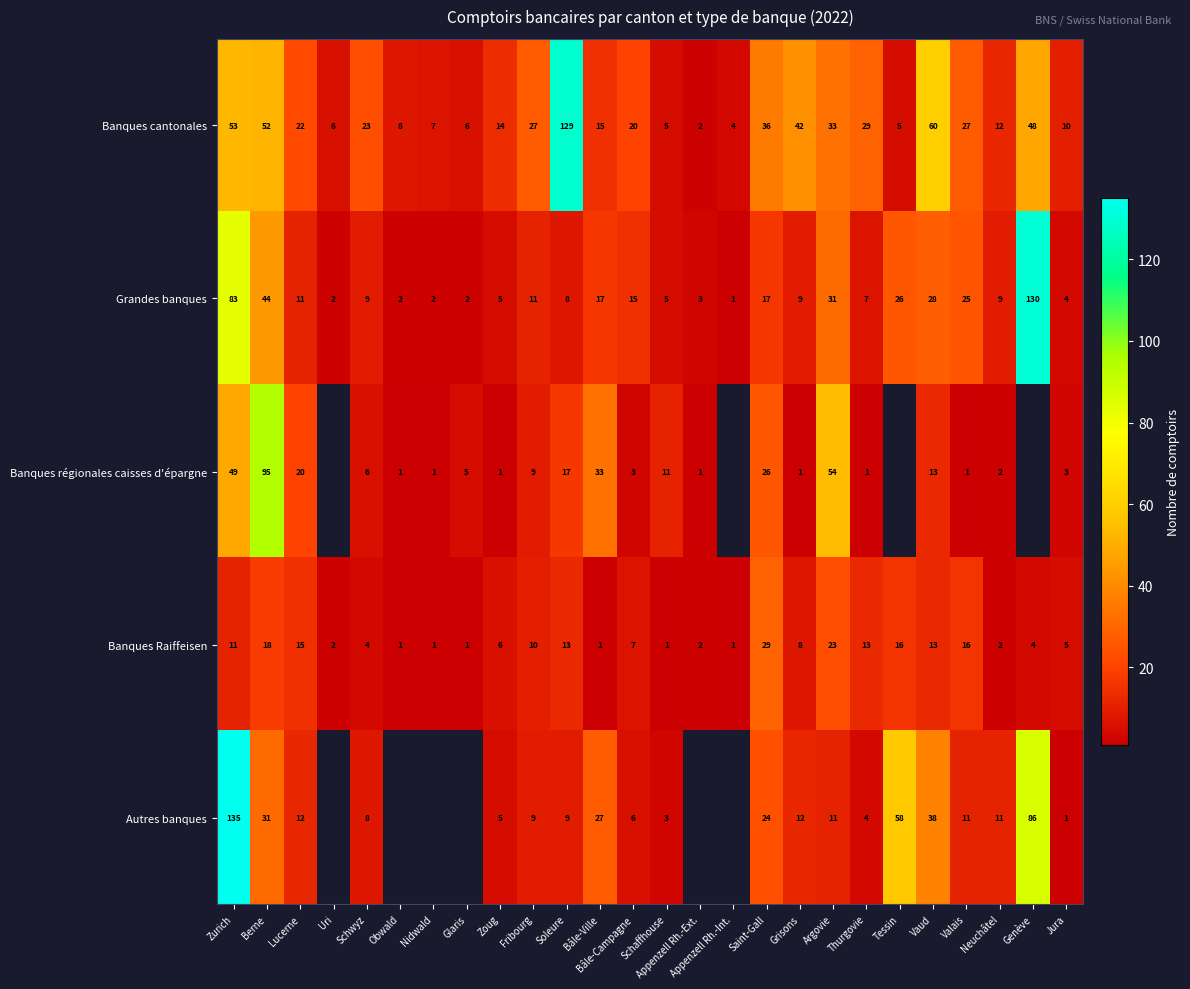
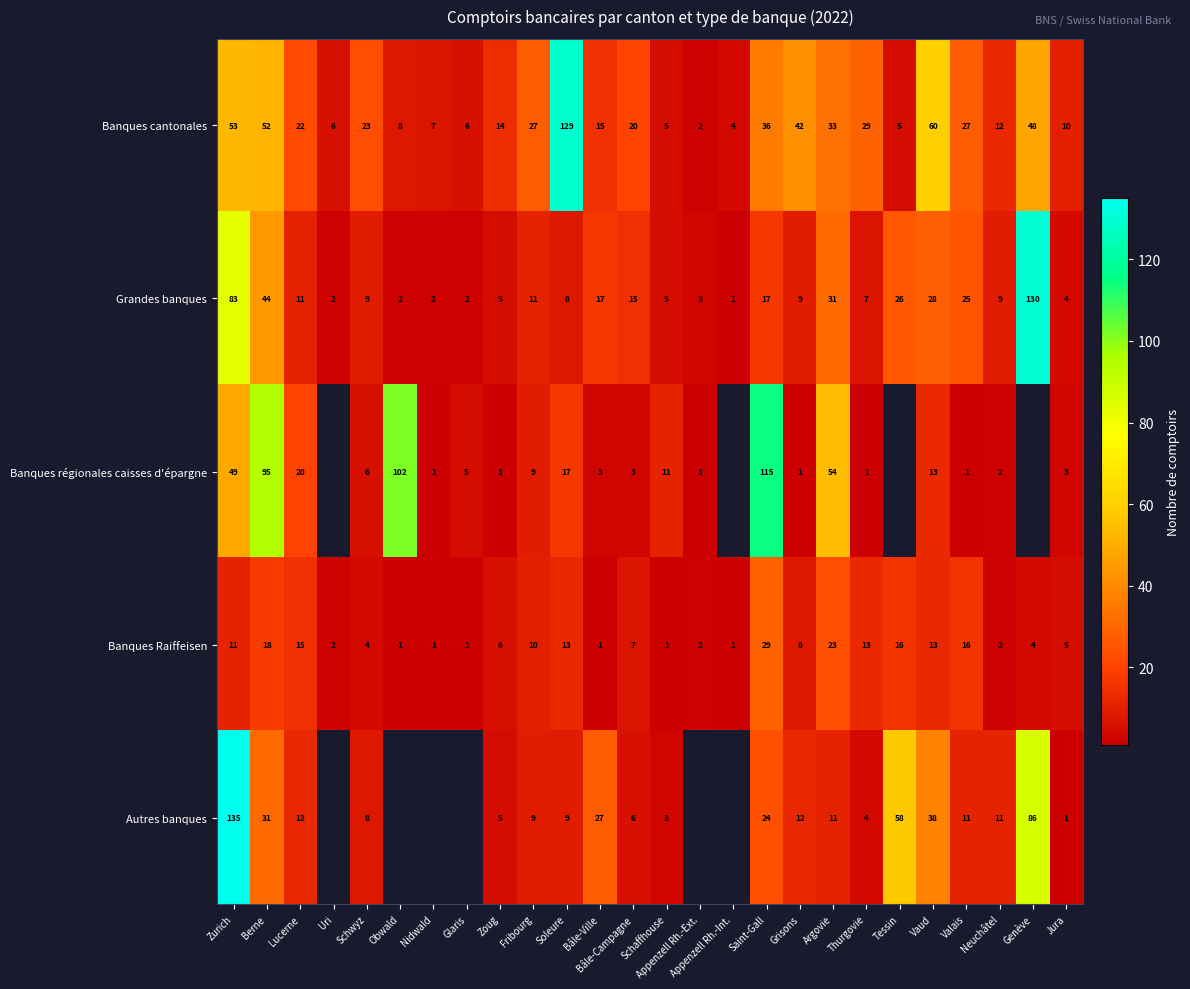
Banques régionales caisses d'épargne, Obwald: 1 -> 102
Banques régionales caisses d'épargne, Bâle-Ville: 33 -> 3
Banques régionales caisses d'épargne, Saint-Gall: 26 -> 115
